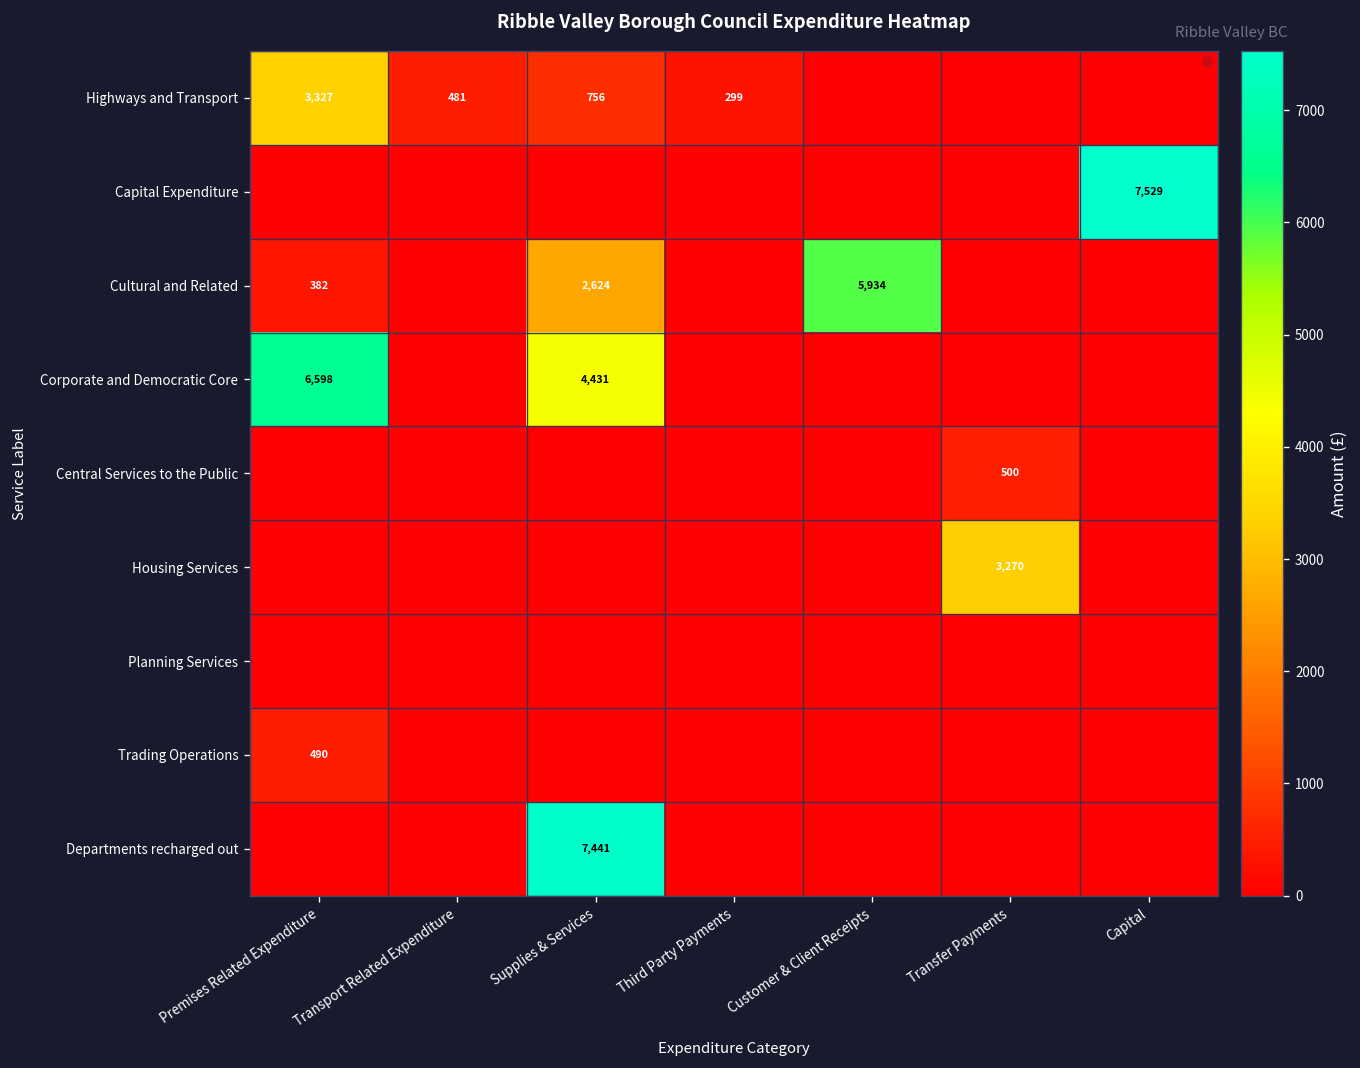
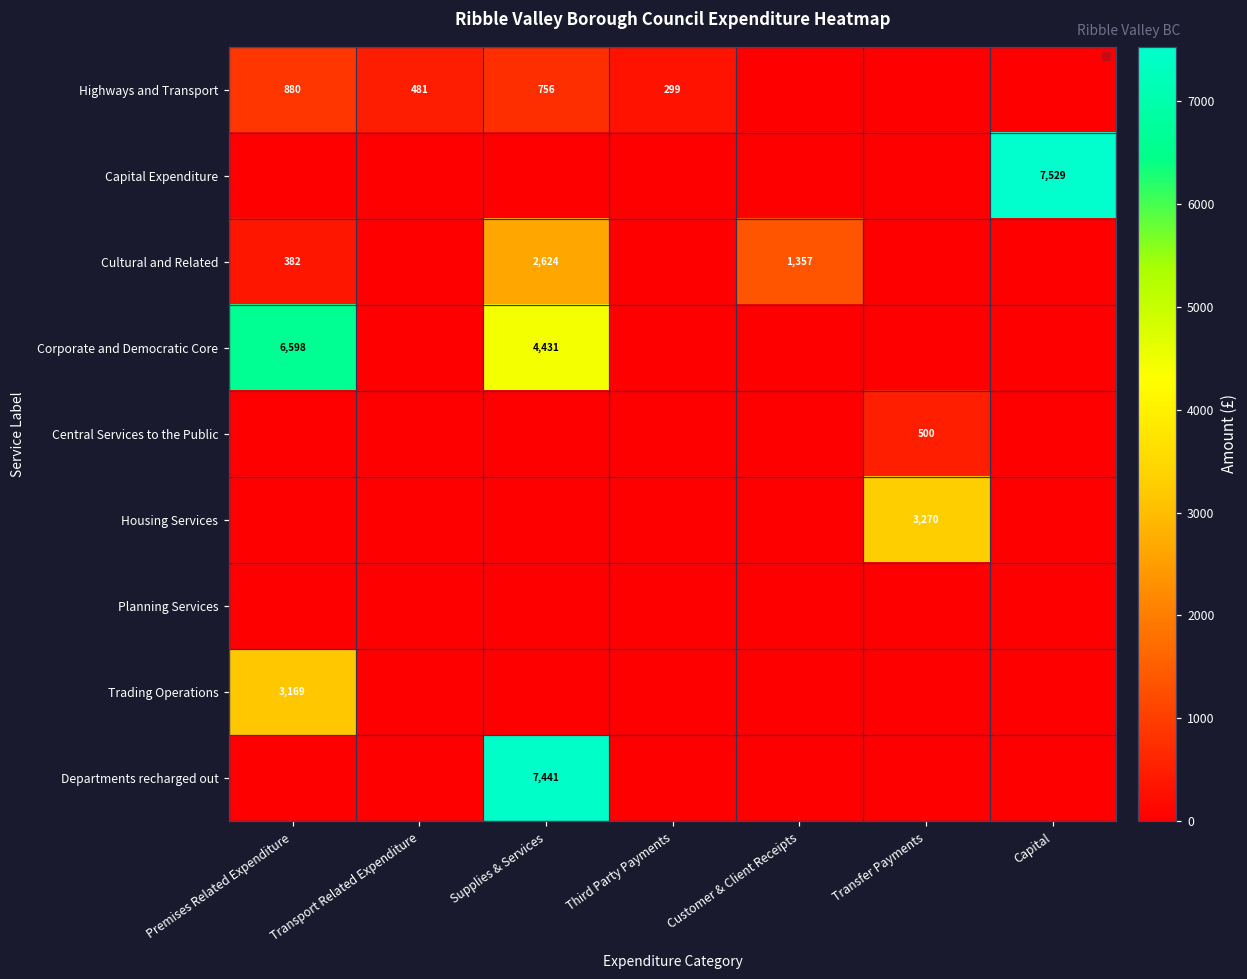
Highways and Transport, Premises Related Expenditure: 3,327 -> 880
Cultural and Related, Customer & Client Receipts: 5,934 -> 1,357
Trading Operations, Premises Related Expenditure: 490 -> 3,169
